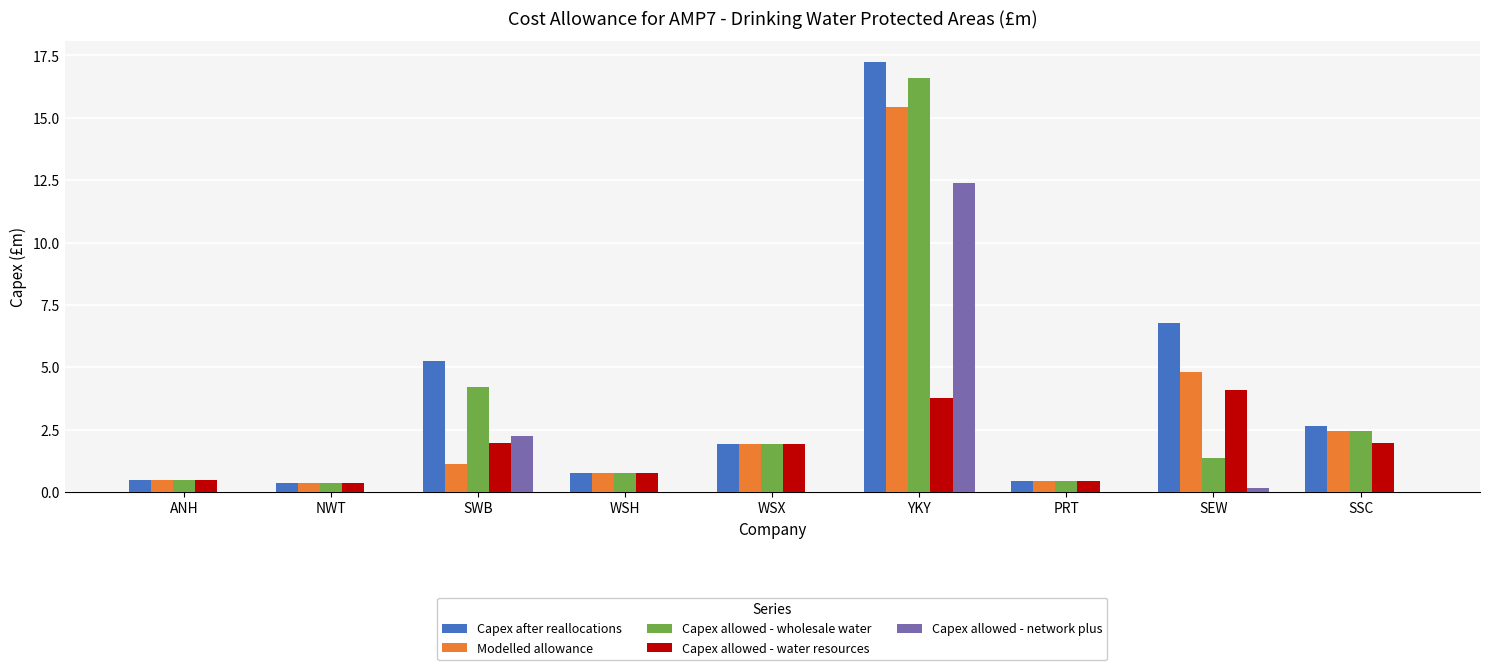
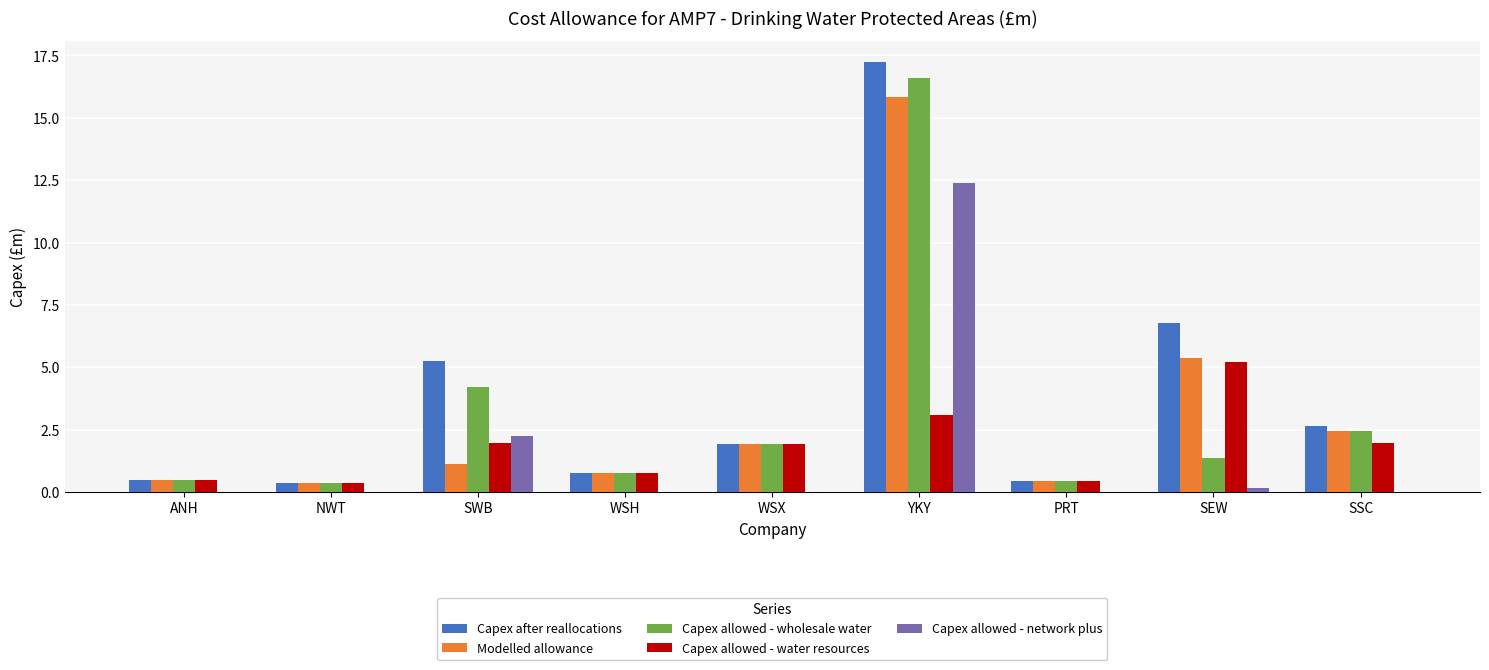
Modelled allowance, YKY: 15.4 -> 15.8
Capex allowed - water resources, YKY: 3.8 -> 3.1
Modelled allowance, SEW: 4.8 -> 5.4
Capex allowed - water resources, SEW: 4.1 -> 5.2
